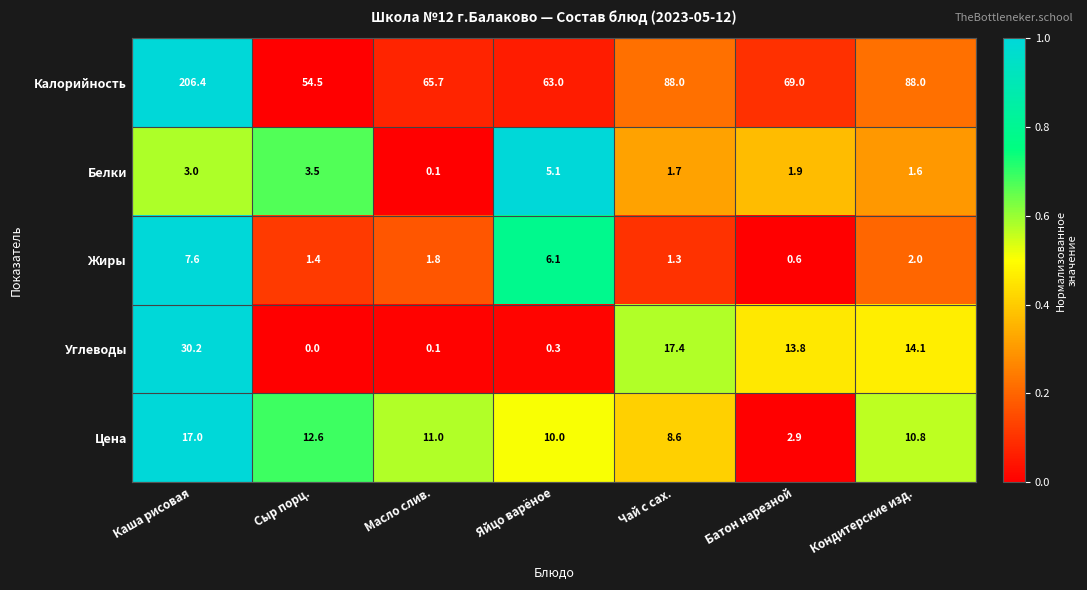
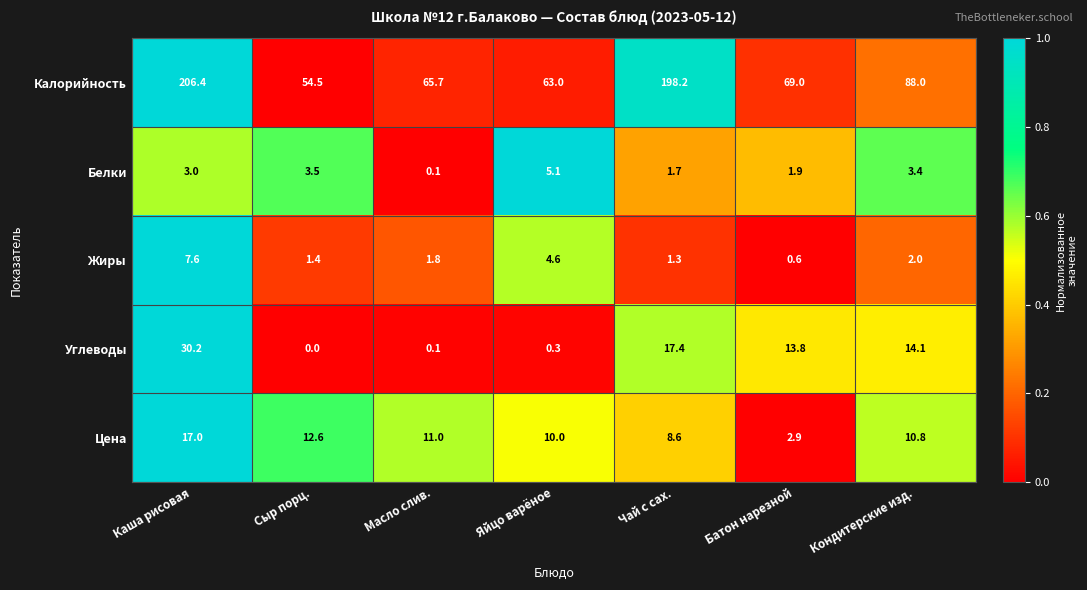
Калорийность, Чай с сах.: 88.0 -> 198.2
Белки, Кондитерские изд.: 1.6 -> 3.4
Жиры, Яйцо варёное: 6.1 -> 4.6
